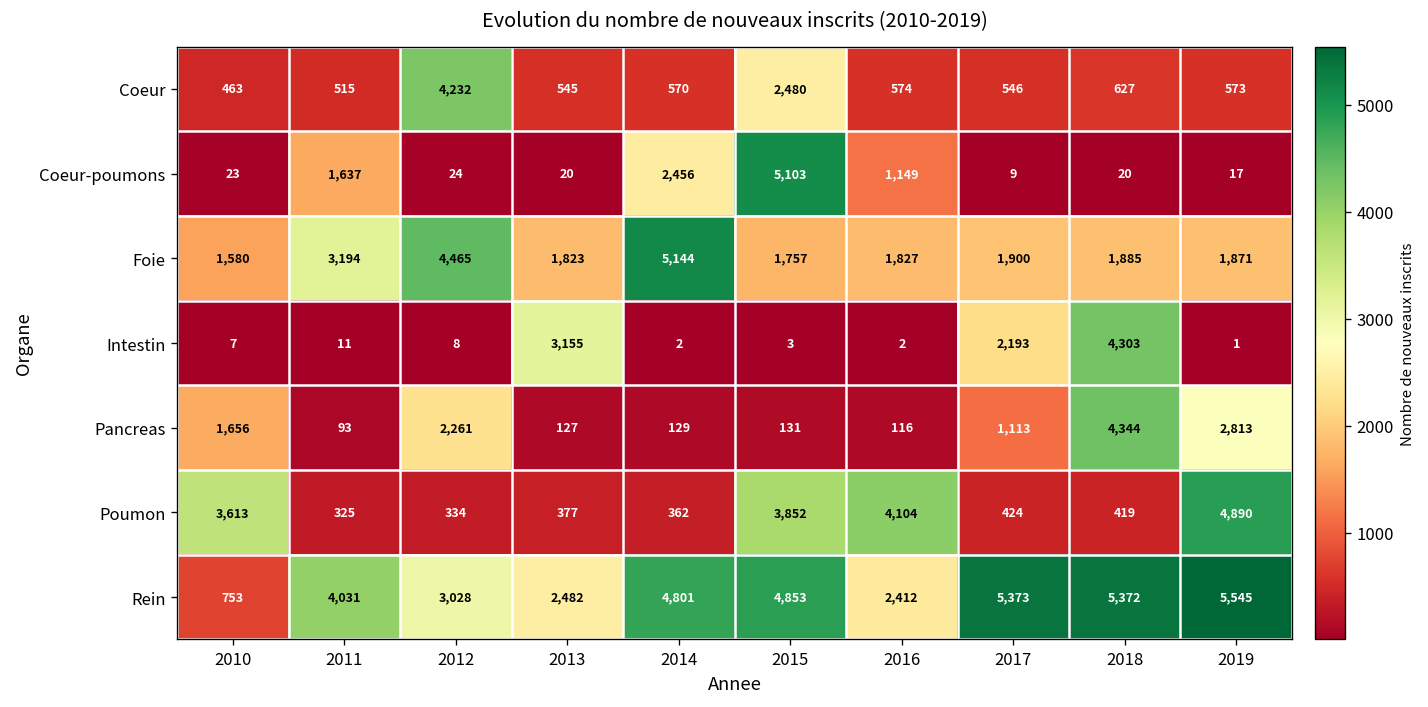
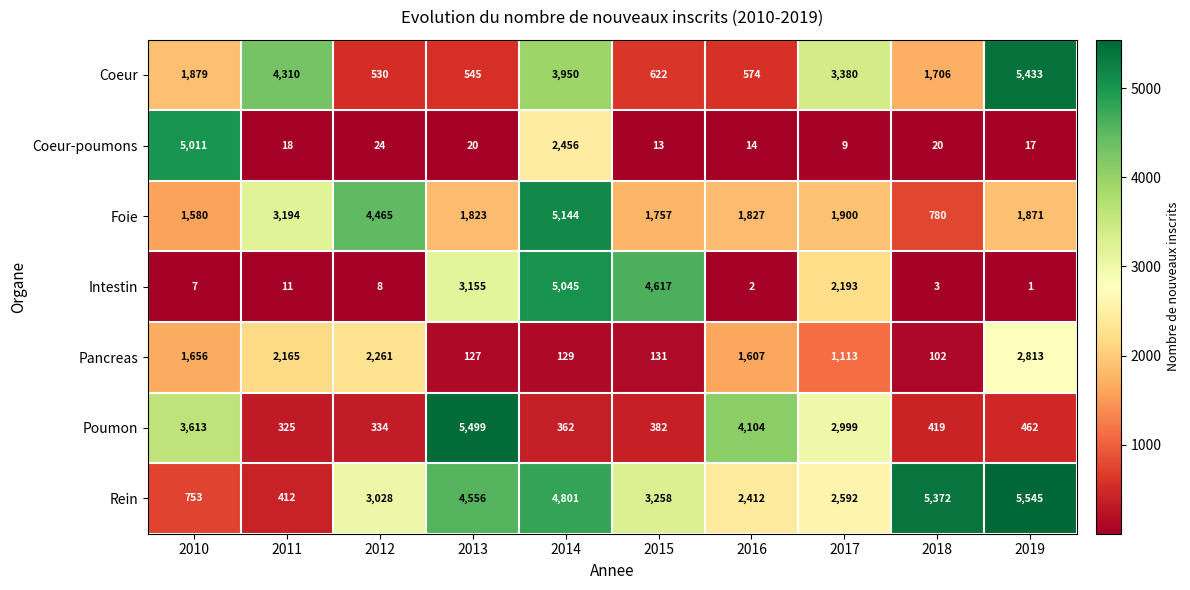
Coeur, 2010: 463 -> 1,879
Coeur, 2011: 515 -> 4,310
Coeur, 2012: 4,232 -> 530
Coeur, 2014: 570 -> 3,950
Coeur, 2015: 2,480 -> 622
Coeur, 2017: 546 -> 3,380
Coeur, 2018: 627 -> 1,706
Coeur, 2019: 573 -> 5,433
Coeur-poumons, 2010: 23 -> 5,011
Coeur-poumons, 2011: 1,637 -> 18
Coeur-poumons, 2015: 5,103 -> 13
Coeur-poumons, 2016: 1,149 -> 14
Foie, 2018: 1,885 -> 780
Intestin, 2014: 2 -> 5,045
Intestin, 2015: 3 -> 4,617
Intestin, 2018: 4,303 -> 3
Pancreas, 2011: 93 -> 2,165
Pancreas, 2016: 116 -> 1,607
Pancreas, 2018: 4,344 -> 102
Poumon, 2013: 377 -> 5,499
Poumon, 2015: 3,852 -> 382
Poumon, 2017: 424 -> 2,999
Poumon, 2019: 4,890 -> 462
Rein, 2011: 4,031 -> 412
Rein, 2013: 2,482 -> 4,556
Rein, 2015: 4,853 -> 3,258
Rein, 2017: 5,373 -> 2,592
